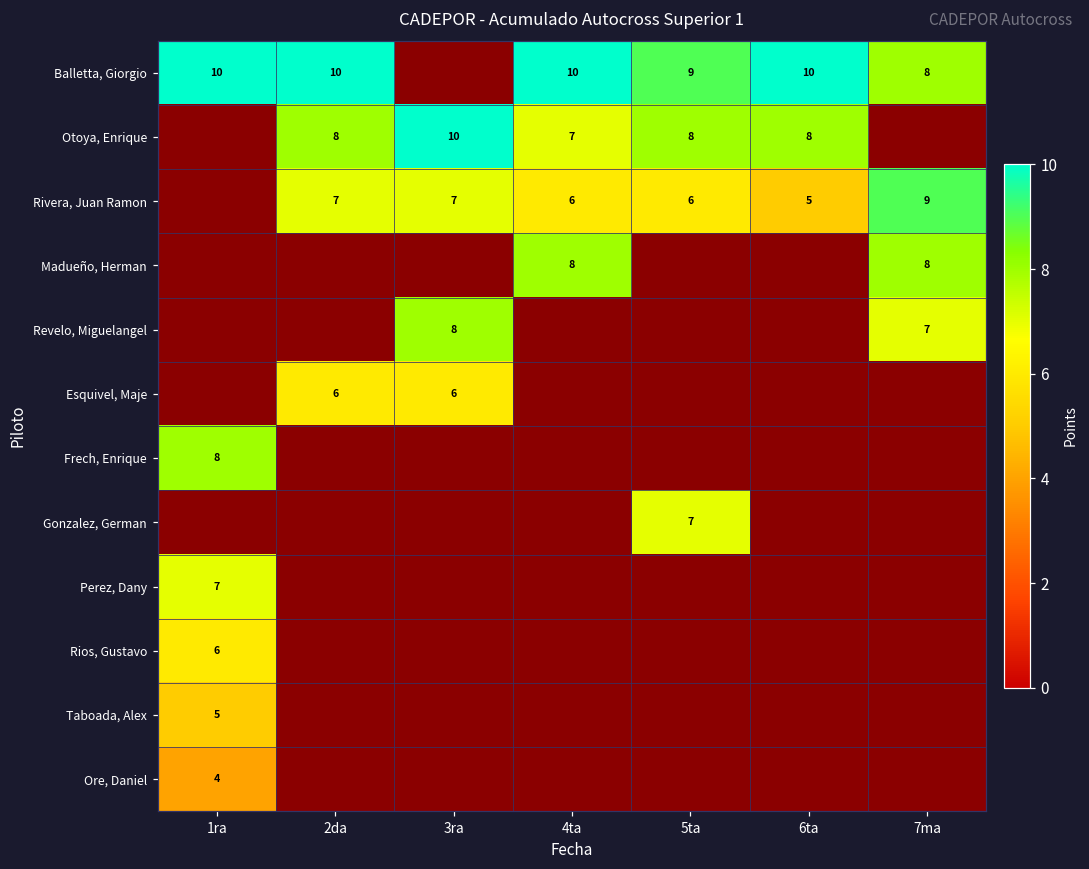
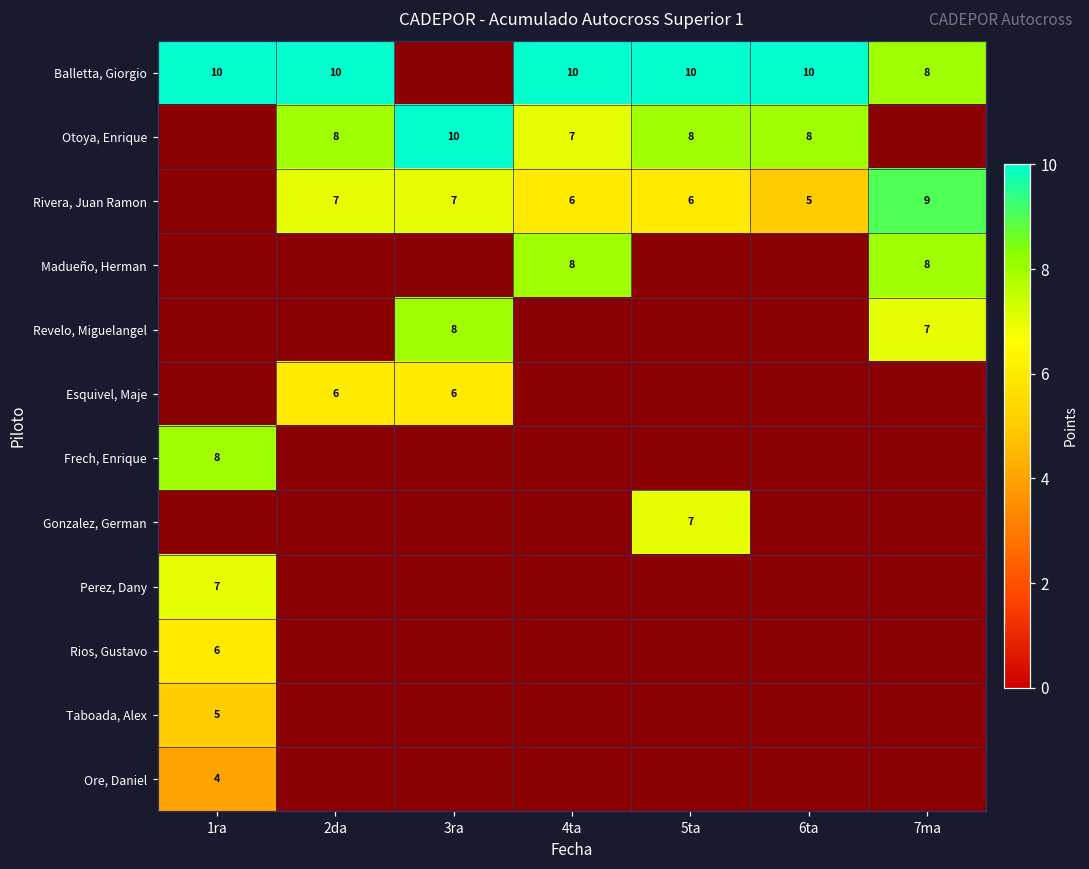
Balletta, Giorgio, 5ta: 9 -> 10
